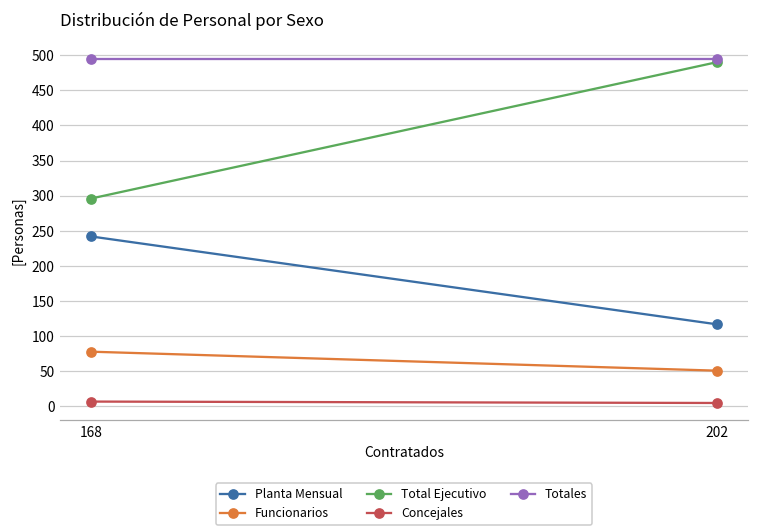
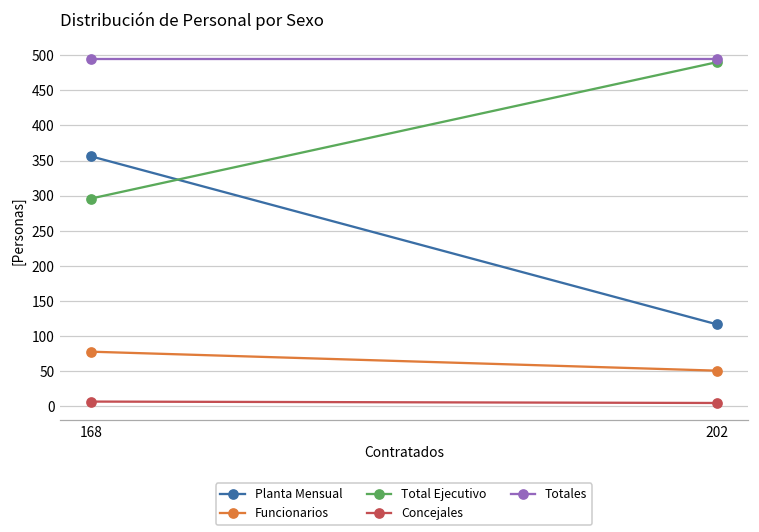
Planta Mensual, 168: 240 -> 360
